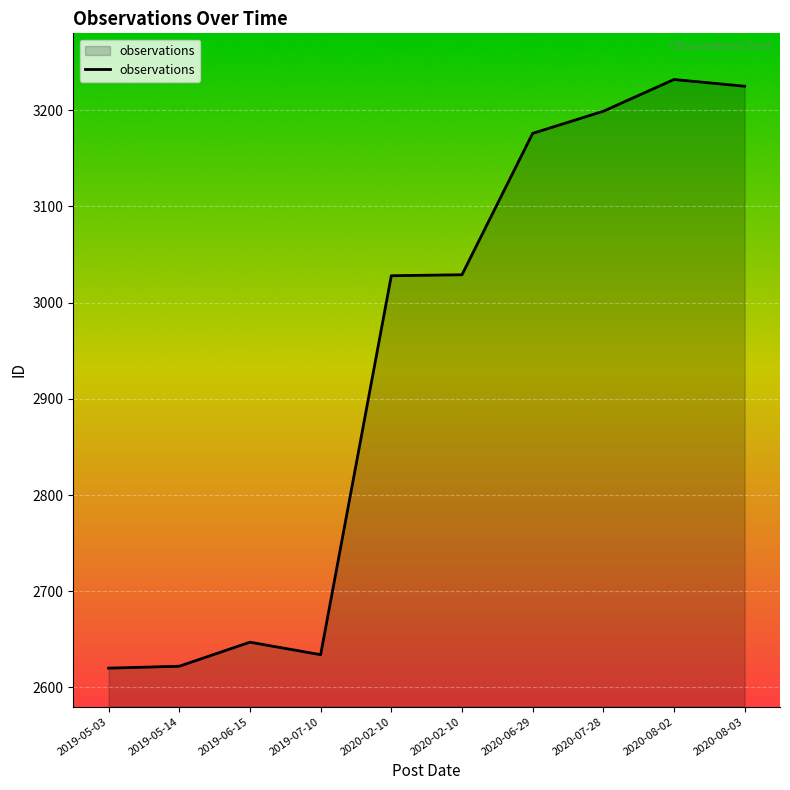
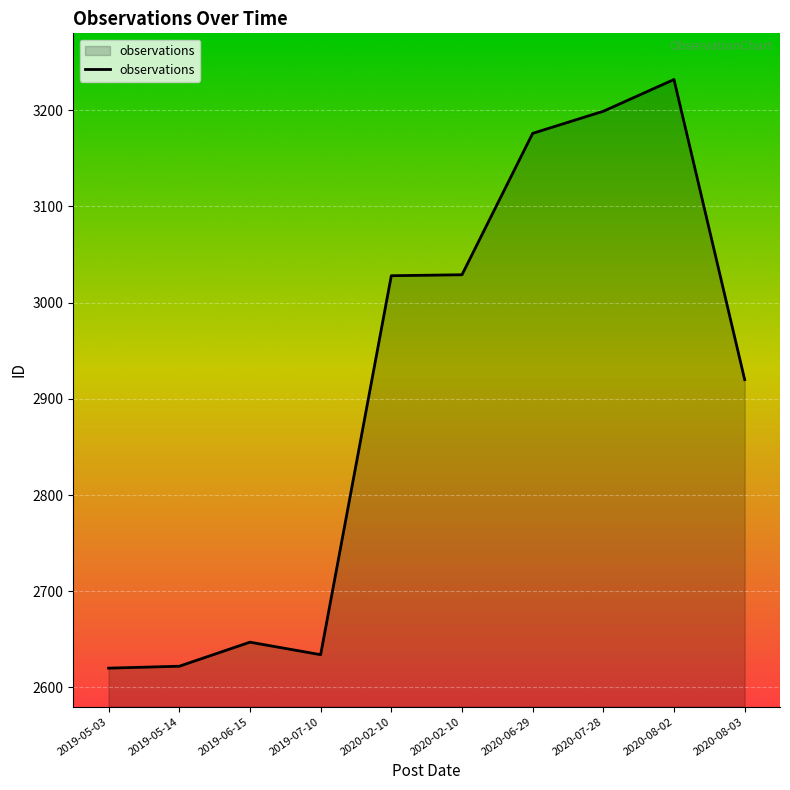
2020-08-03: 3230 -> 2920
